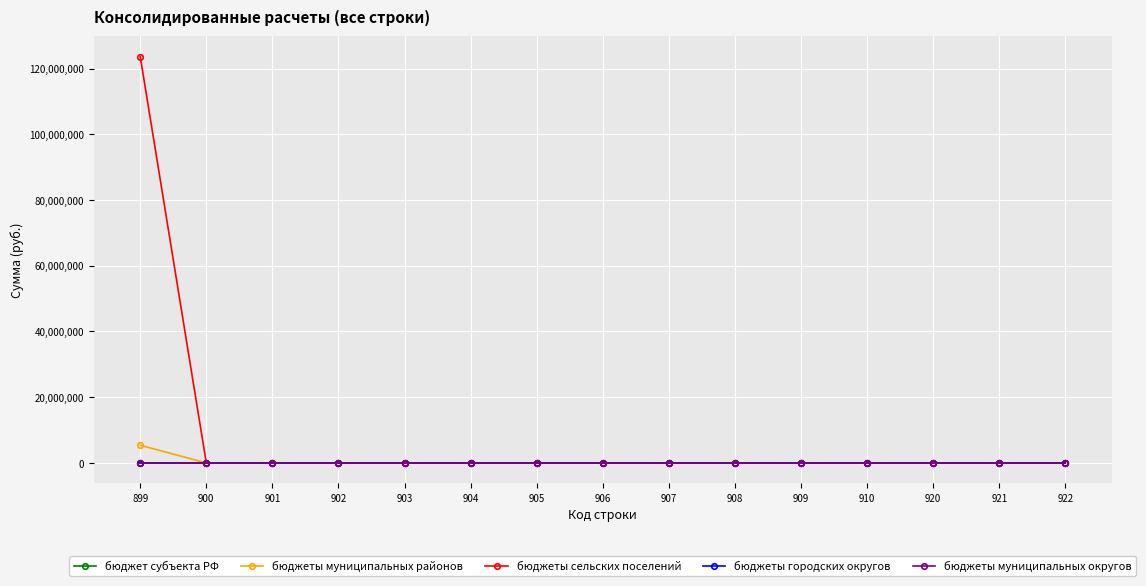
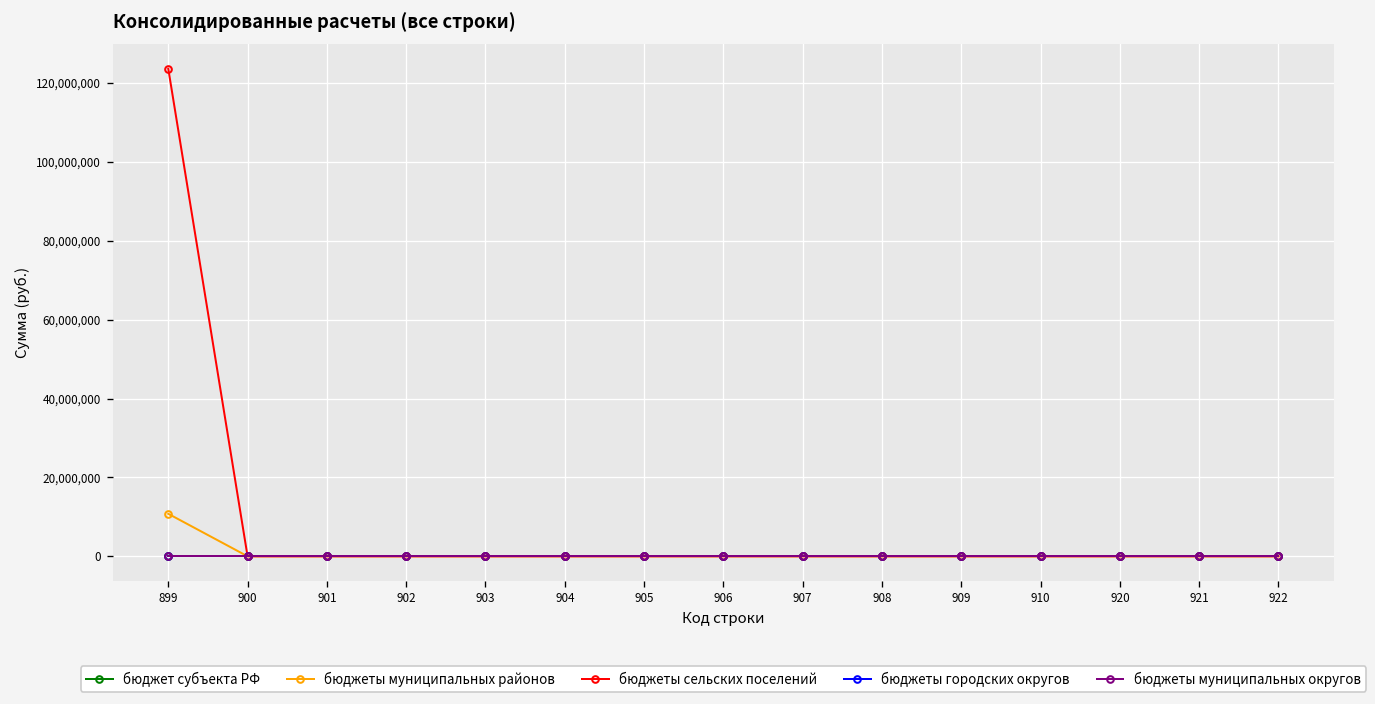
бюджеты муниципальных районов, 899: 5,000,000 -> 11,000,000
